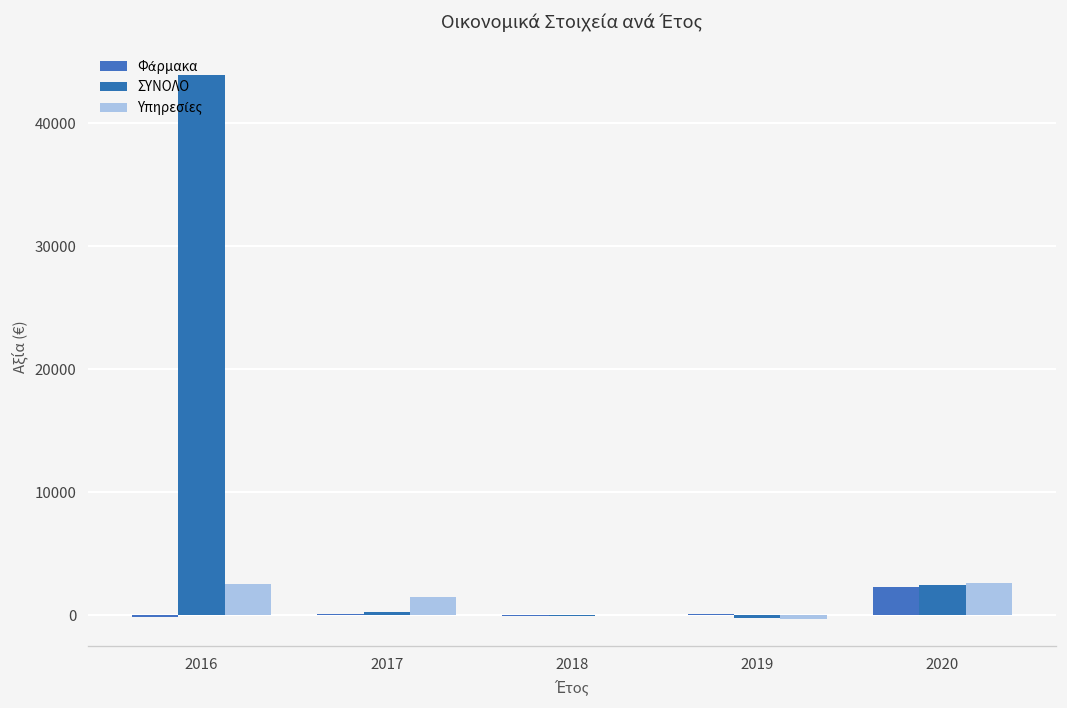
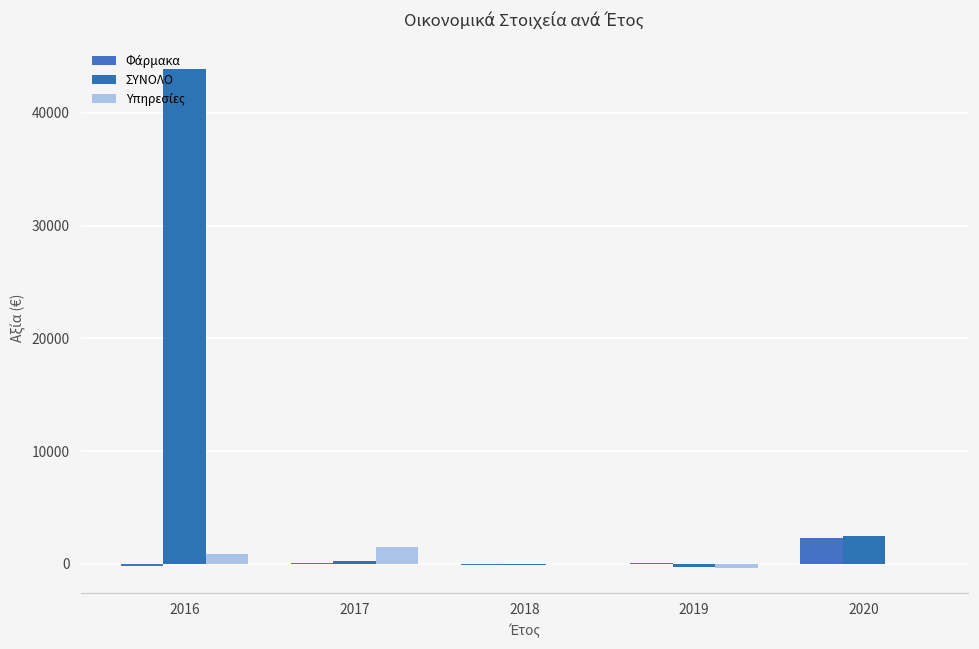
Υπηρεσίες, 2016: 2500 -> 900
Υπηρεσίες, 2020: 2600 -> 0
